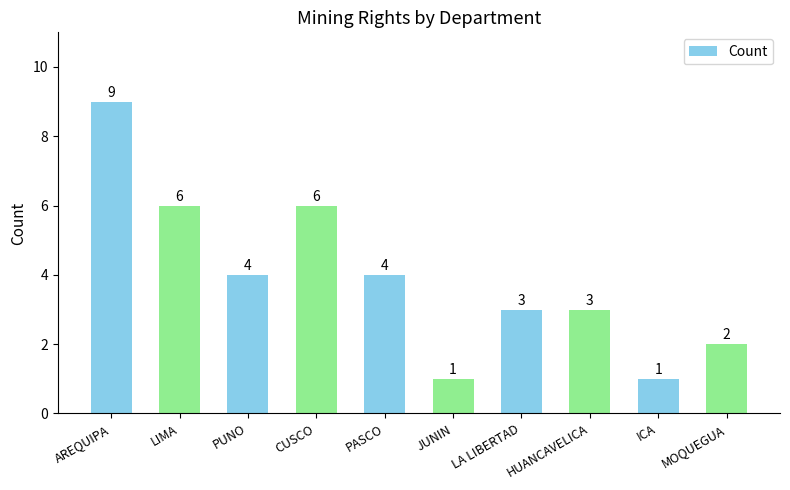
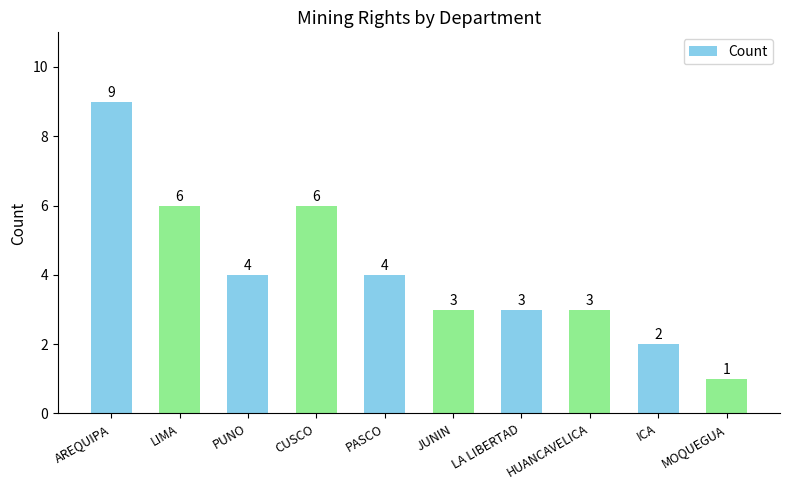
JUNIN: 1 -> 3
ICA: 1 -> 2
MOQUEGUA: 2 -> 1
